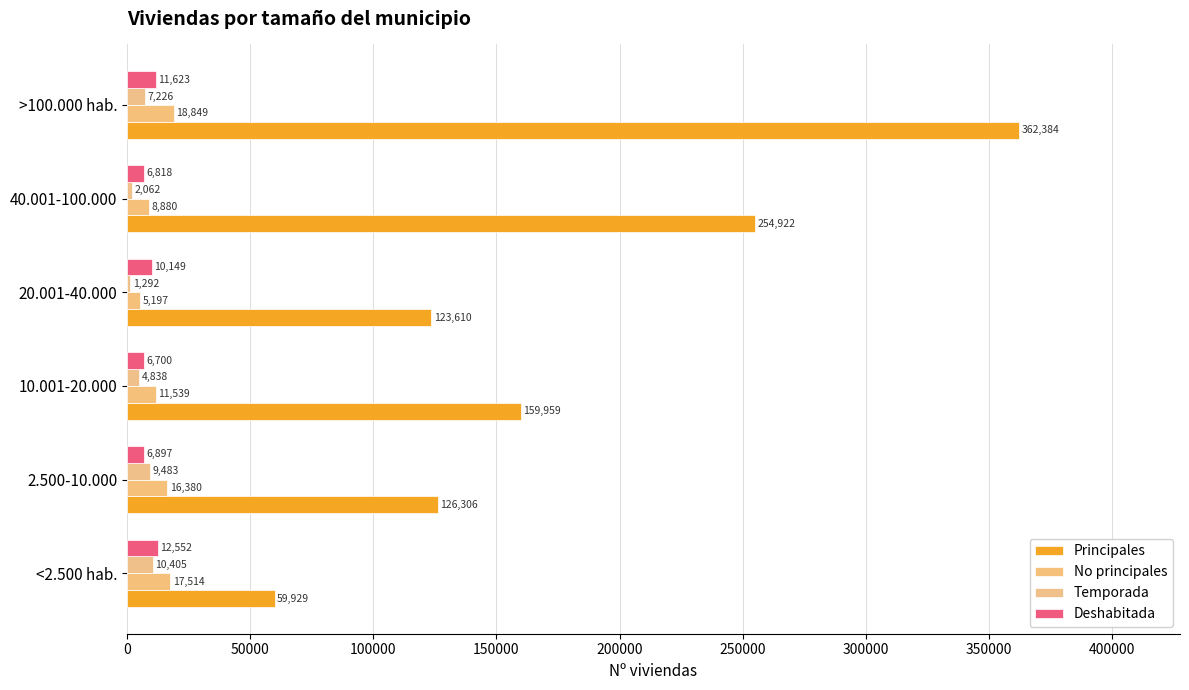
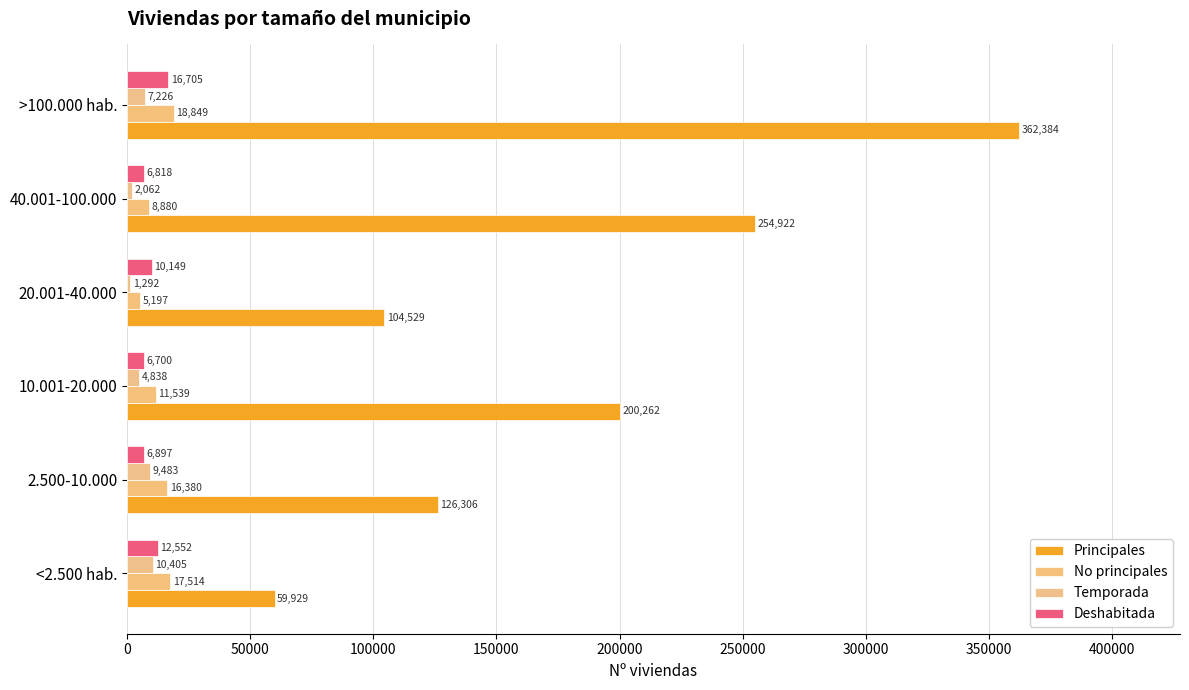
Deshabitada, >100.000 hab.: 11,623 -> 16,705
Principales, 20.001-40.000: 123,610 -> 104,529
Principales, 10.001-20.000: 159,959 -> 200,262
